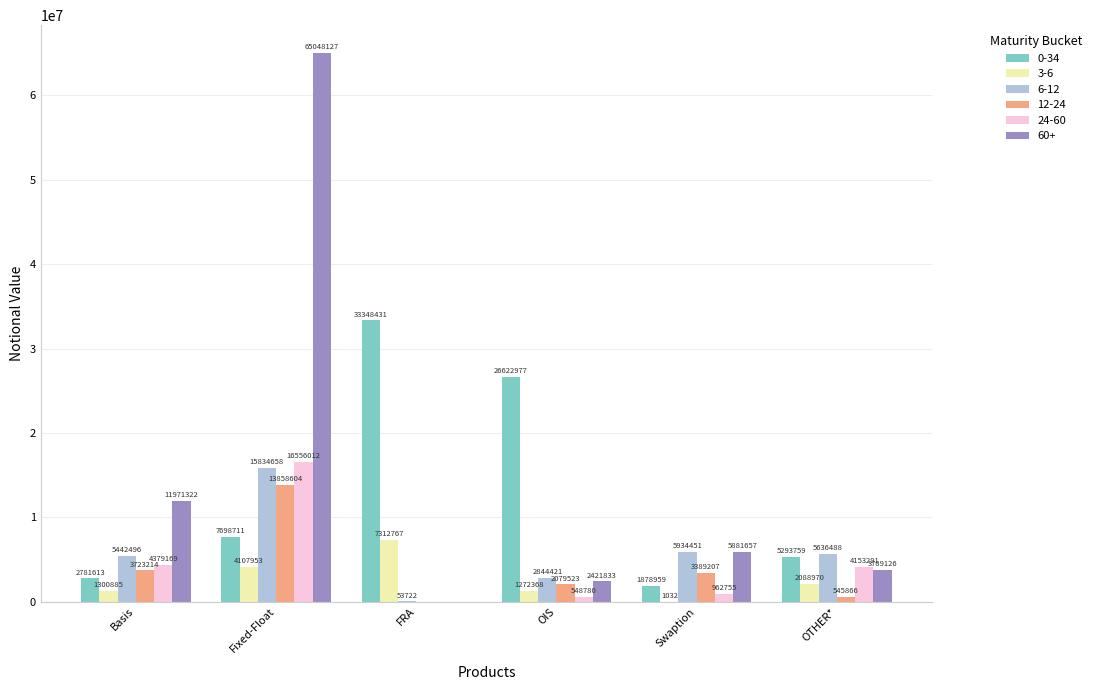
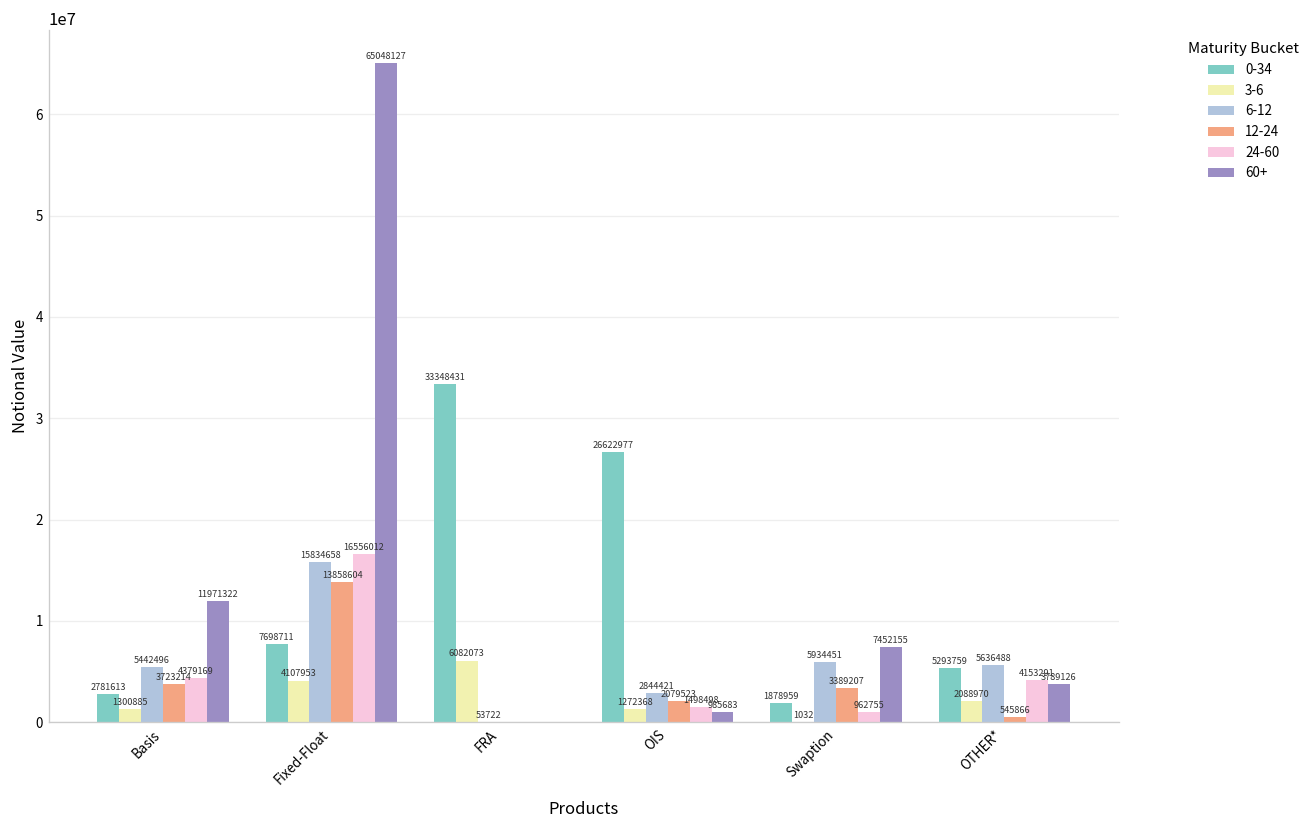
3-6, FRA: 7312767 -> 6082073
24-60, OIS: 548780 -> 1498498
60+, OIS: 2421833 -> 985683
60+, Swaption: 5881657 -> 7452155
